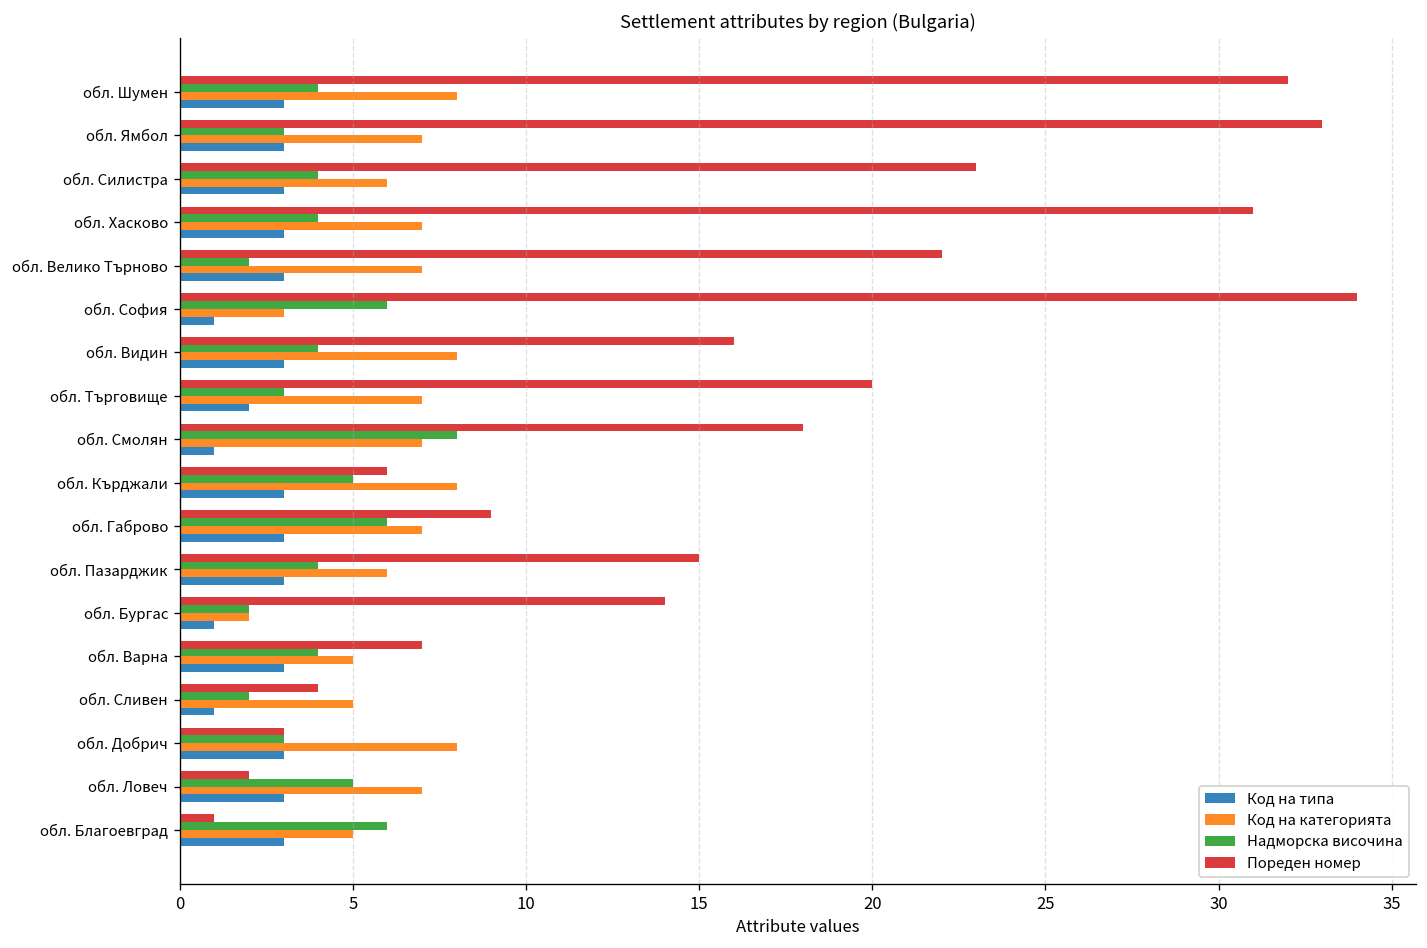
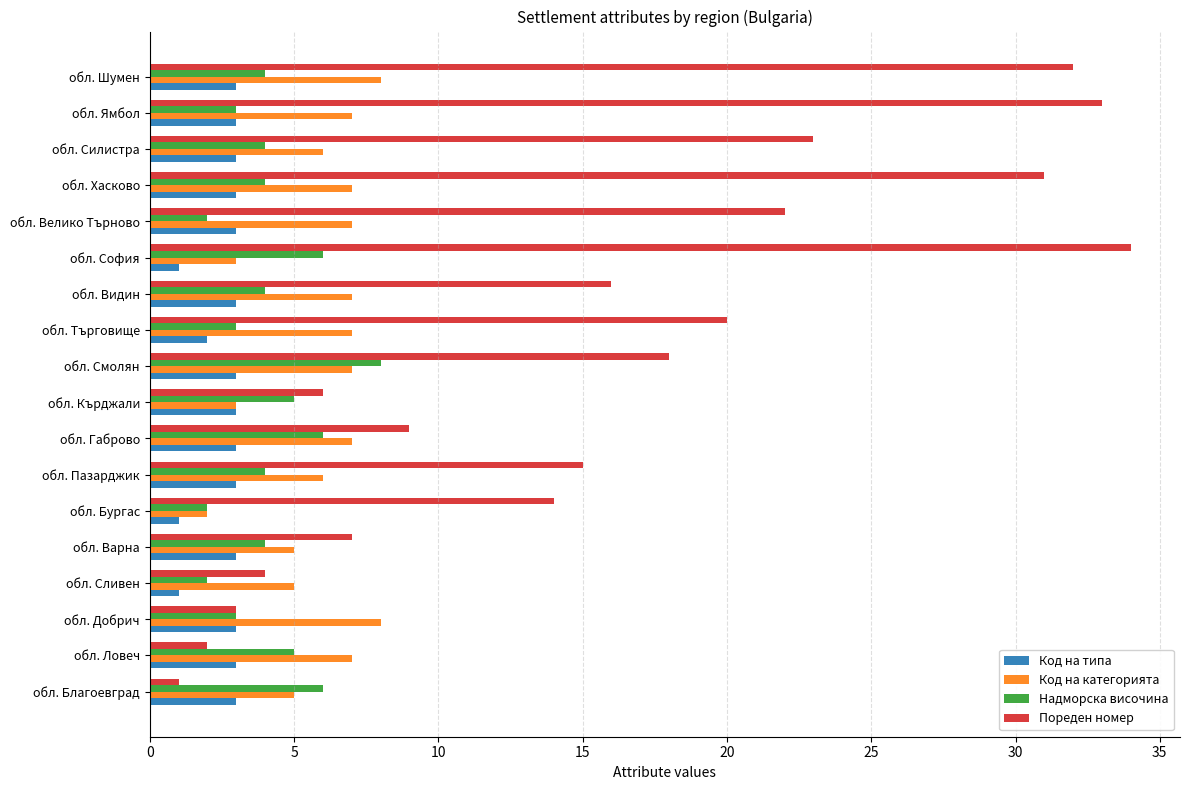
Код на категорията, обл. Видин: 8 -> 7
Код на типа, обл. Смолян: 1 -> 3
Код на категорията, обл. Кърджали: 8 -> 3
